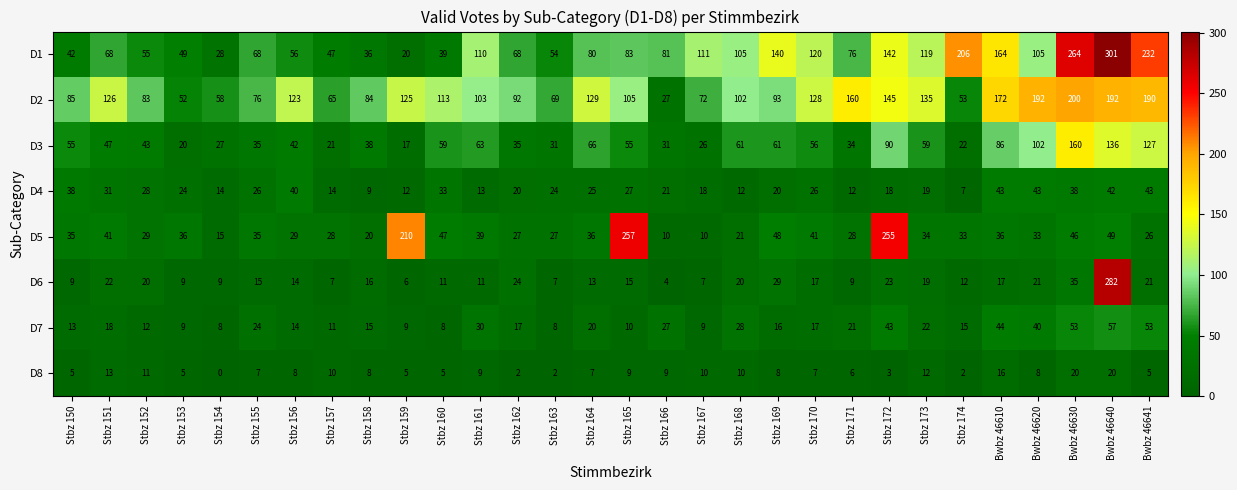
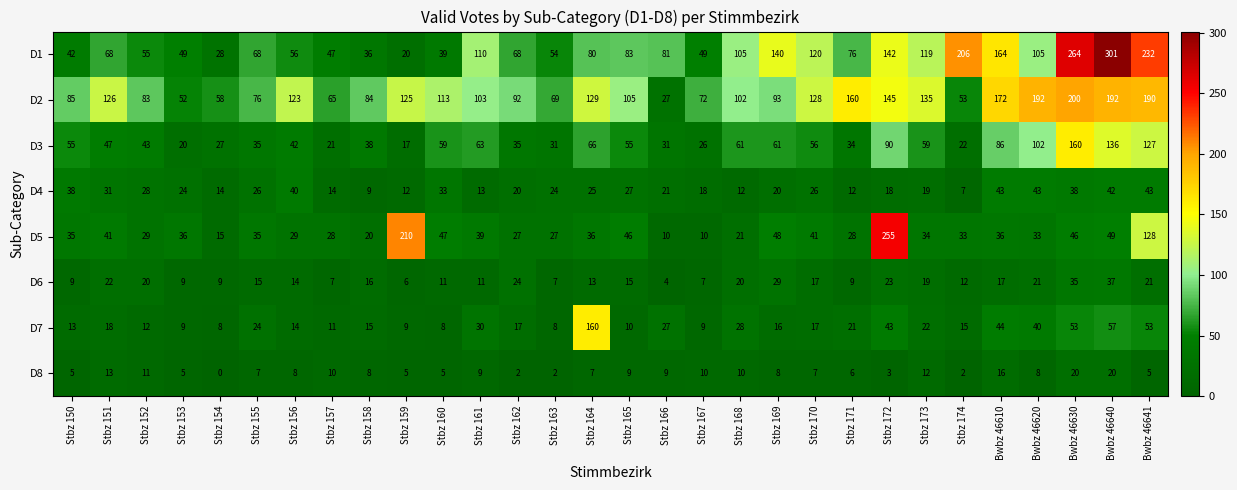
D1, Stbz 167: 111 -> 49
D5, Stbz 165: 257 -> 46
D5, Bwbz 46641: 26 -> 128
D6, Bwbz 46640: 282 -> 37
D7, Stbz 164: 20 -> 160
